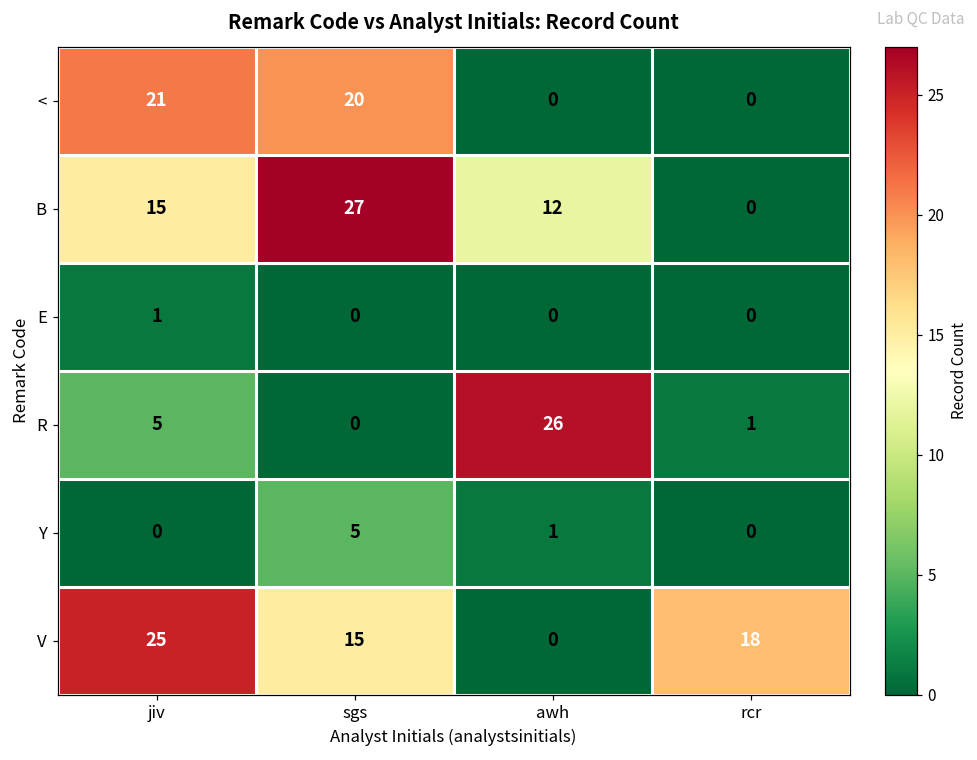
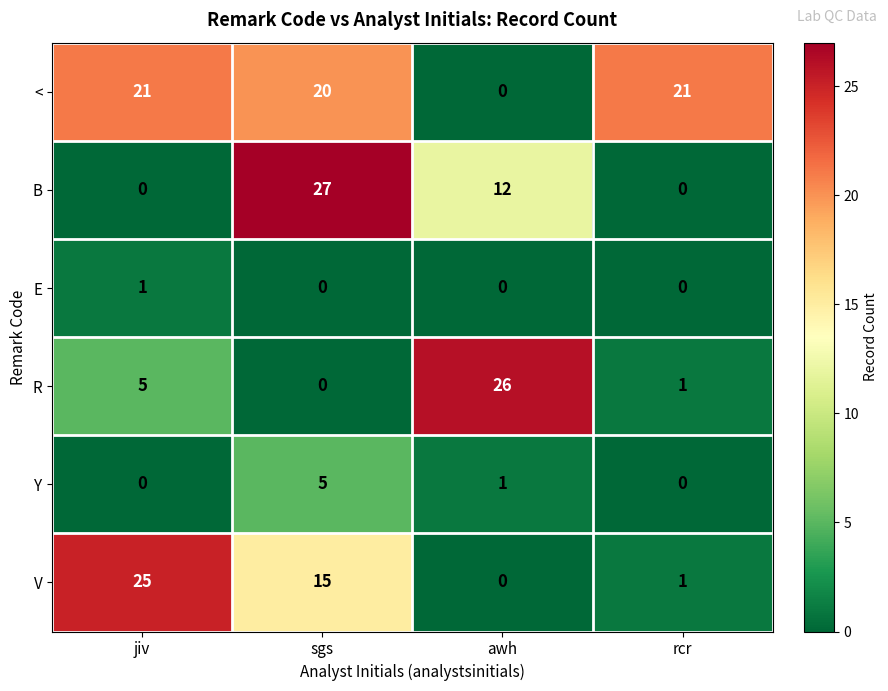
<, rcr: 0 -> 21
B, jiv: 15 -> 0
V, rcr: 18 -> 1
